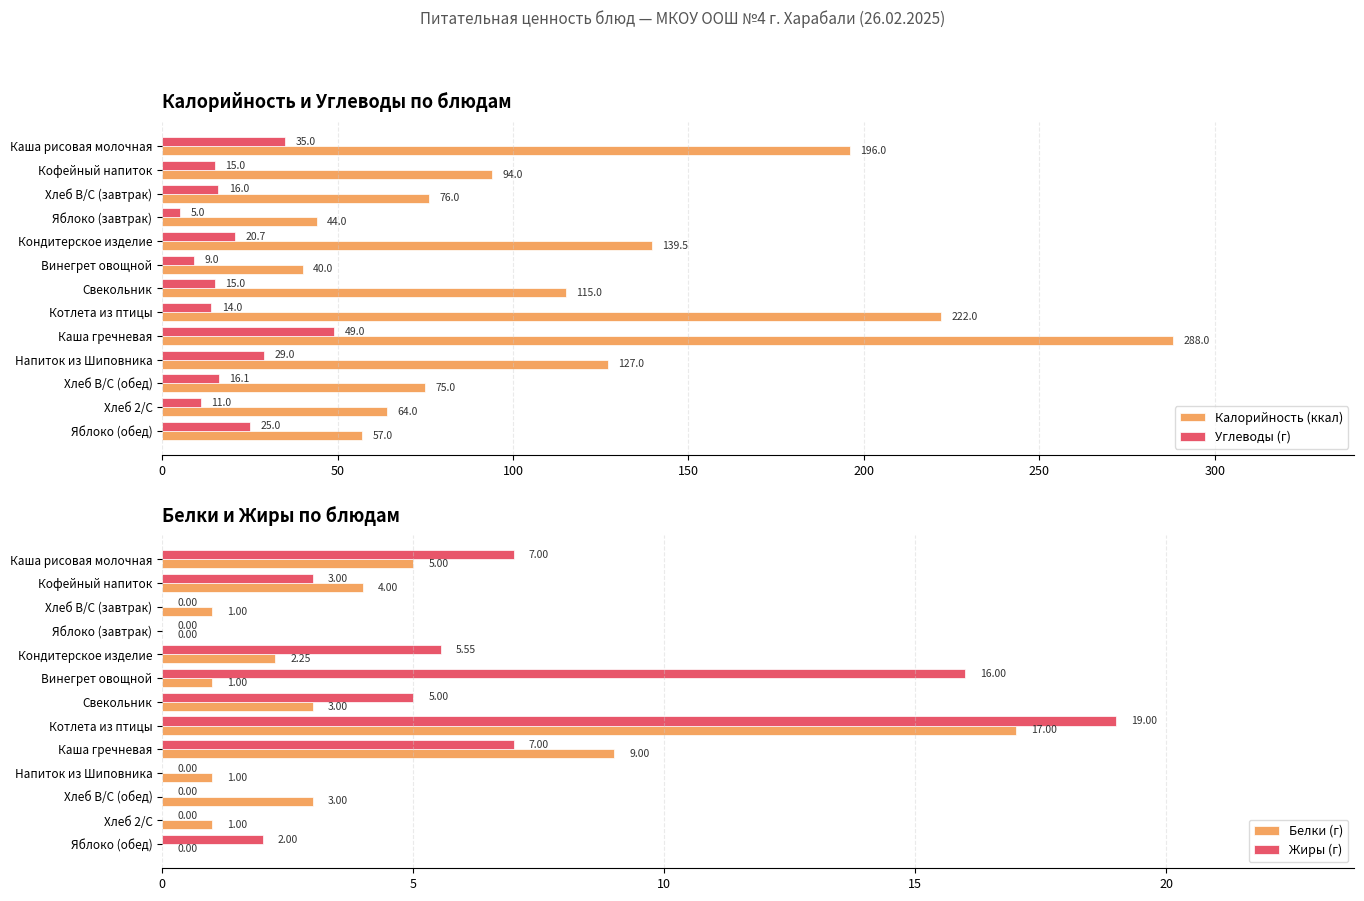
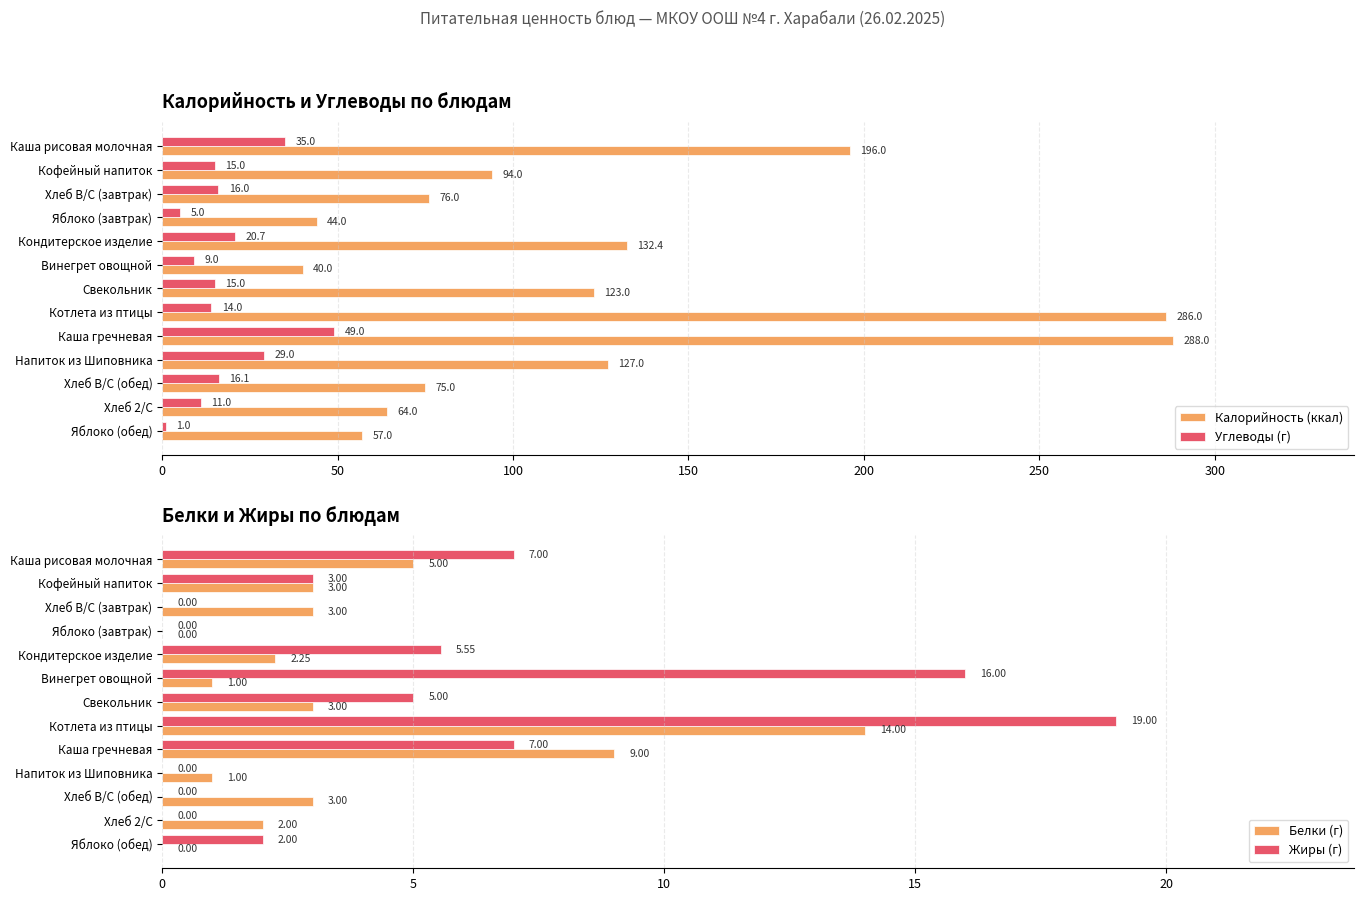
Калорийность и Углеводы по блюдам, Калорийность (ккал), Кондитерское изделие: 139.5 -> 132.4
Калорийность и Углеводы по блюдам, Калорийность (ккал), Свекольник: 115.0 -> 123.0
Калорийность и Углеводы по блюдам, Калорийность (ккал), Котлета из птицы: 222.0 -> 286.0
Калорийность и Углеводы по блюдам, Углеводы (г), Яблоко (обед): 25.0 -> 1.0
Белки и Жиры по блюдам, Белки (г), Кофейный напиток: 4.00 -> 3.00
Белки и Жиры по блюдам, Белки (г), Хлеб В/С (завтрак): 1.00 -> 3.00
Белки и Жиры по блюдам, Белки (г), Котлета из птицы: 17.00 -> 14.00
Белки и Жиры по блюдам, Белки (г), Хлеб 2/С: 1.00 -> 2.00
